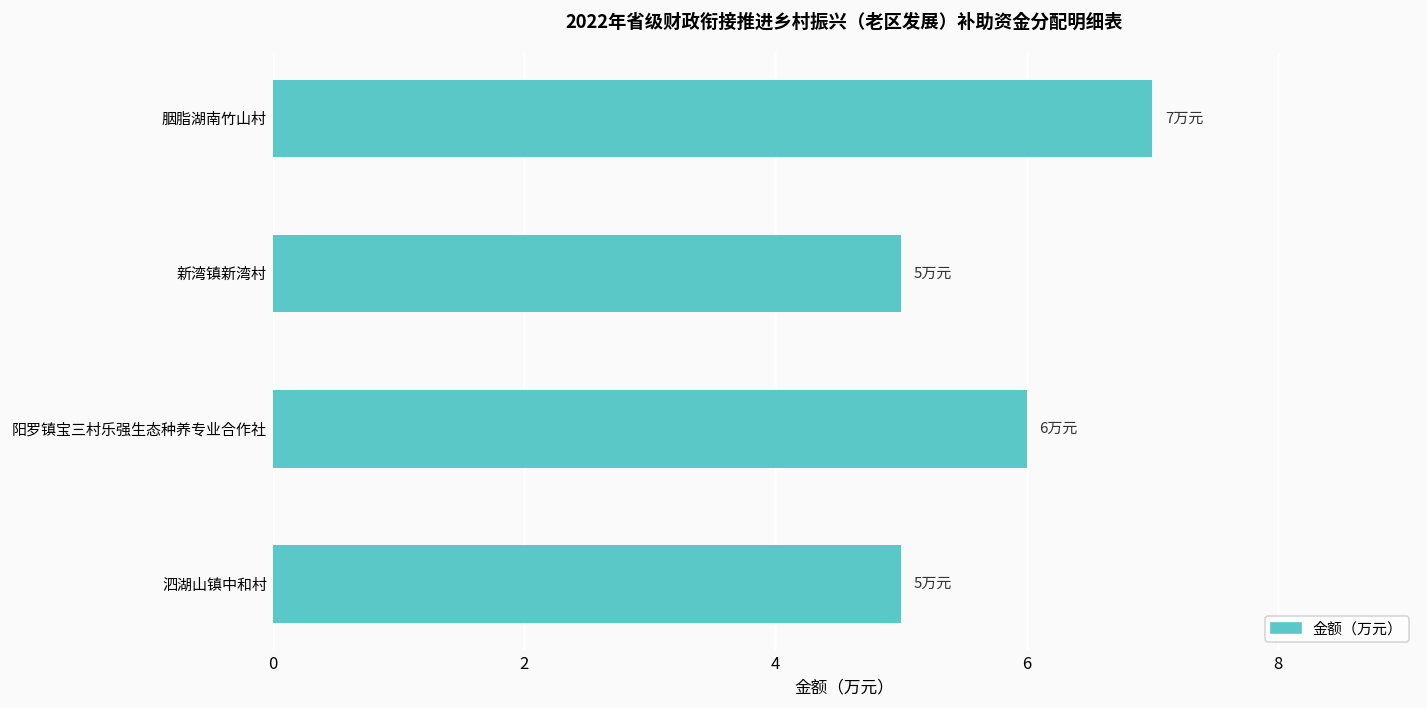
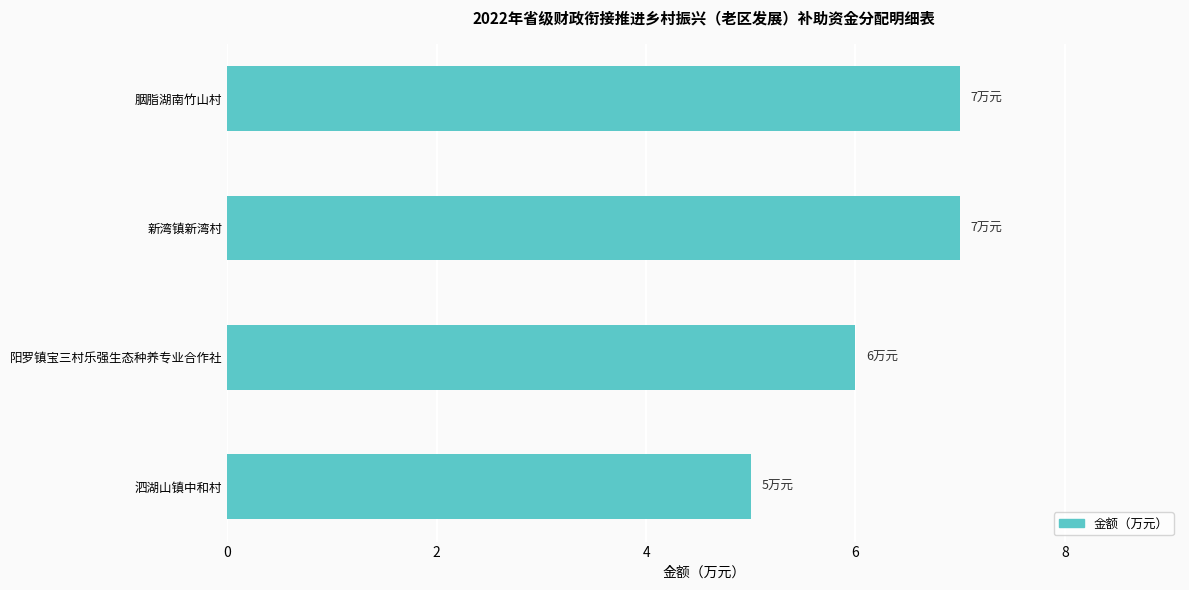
新湾镇新湾村: 5 -> 7
